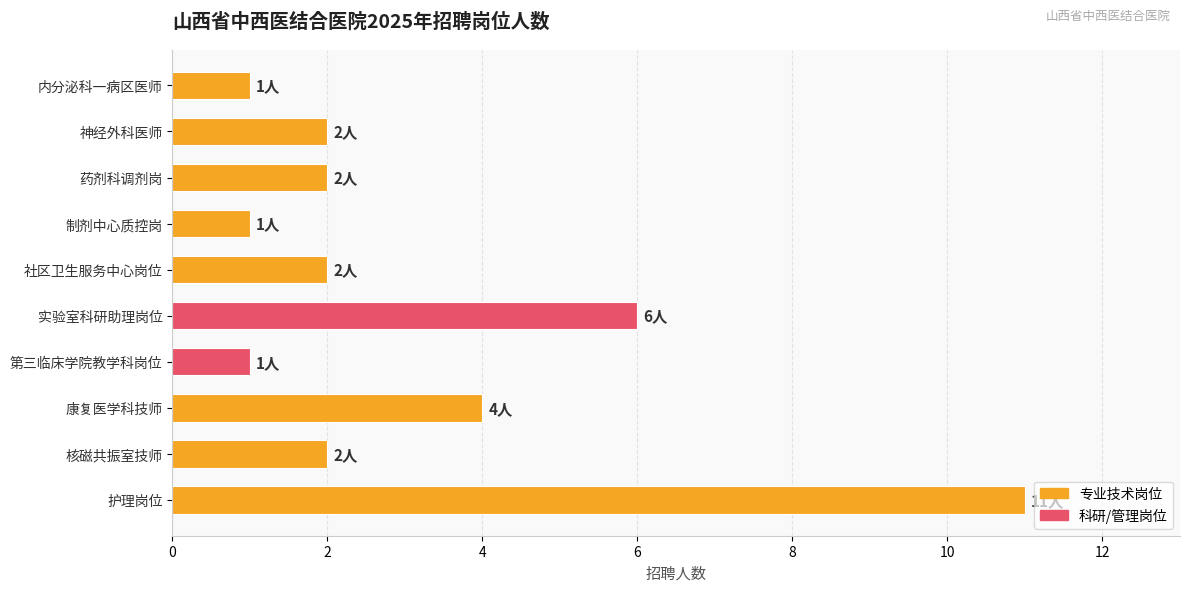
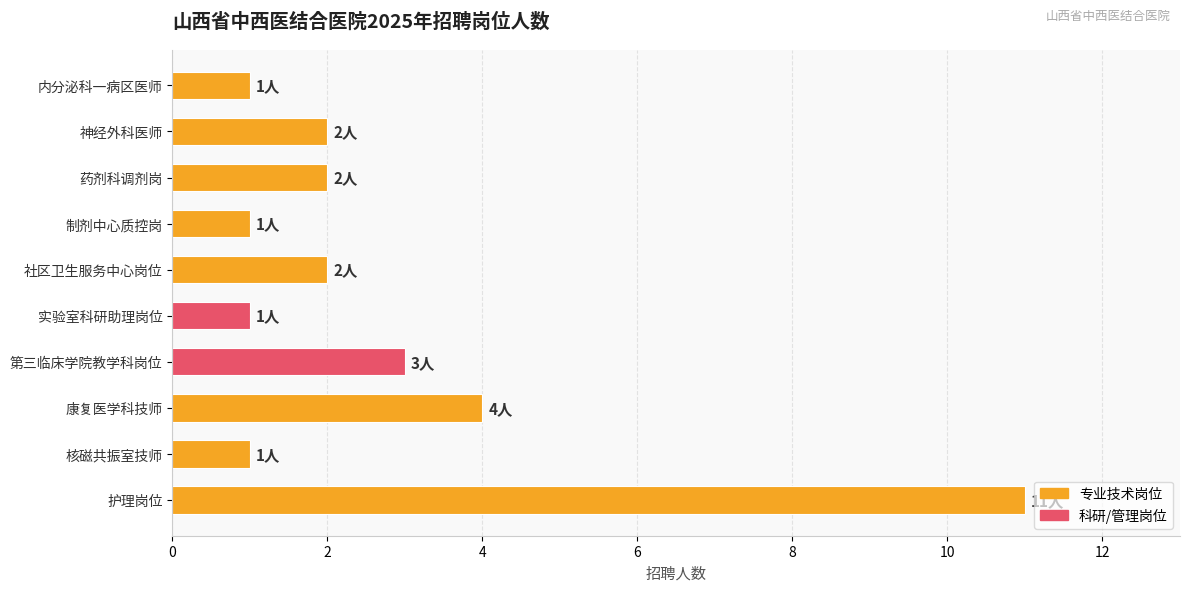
实验室科研助理岗位: 6人 -> 1人
第三临床学院教学科岗位: 1人 -> 3人
核磁共振室技师: 2人 -> 1人
